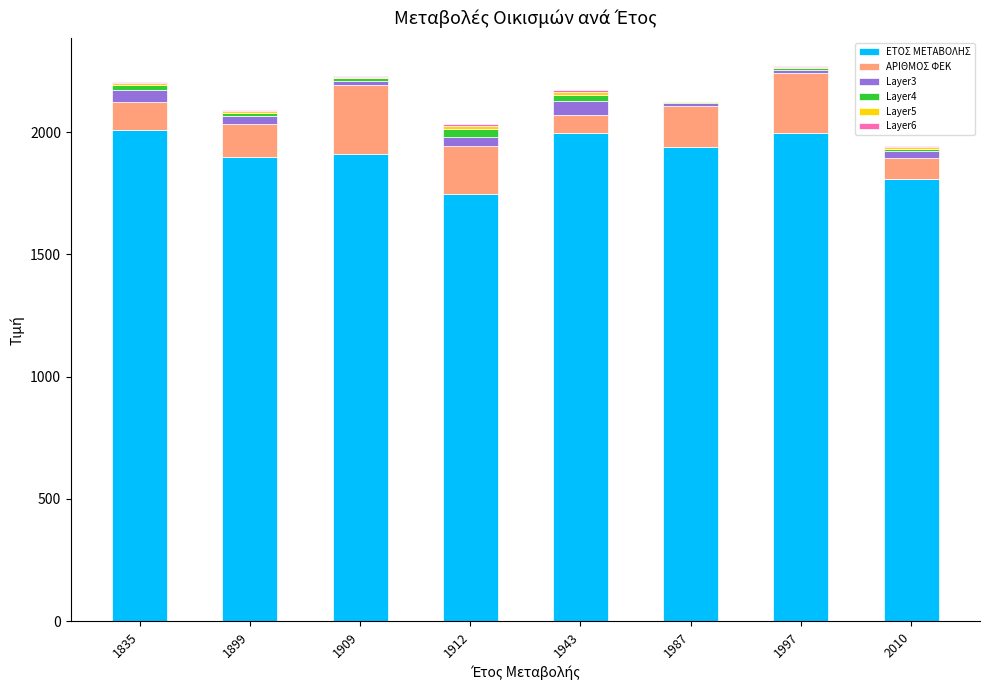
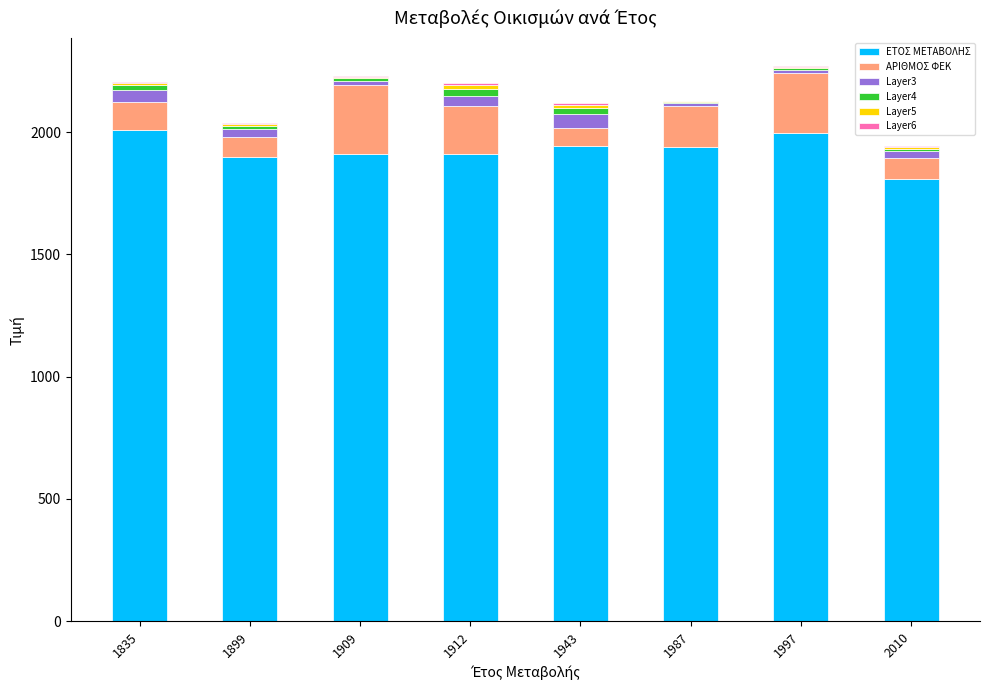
ΑΡΙΘΜΟΣ ΦΕΚ, 1899: 140 -> 80
ΕΤΟΣ ΜΕΤΑΒΟΛΗΣ, 1912: 1750 -> 1910
ΕΤΟΣ ΜΕΤΑΒΟΛΗΣ, 1943: 2000 -> 1940
